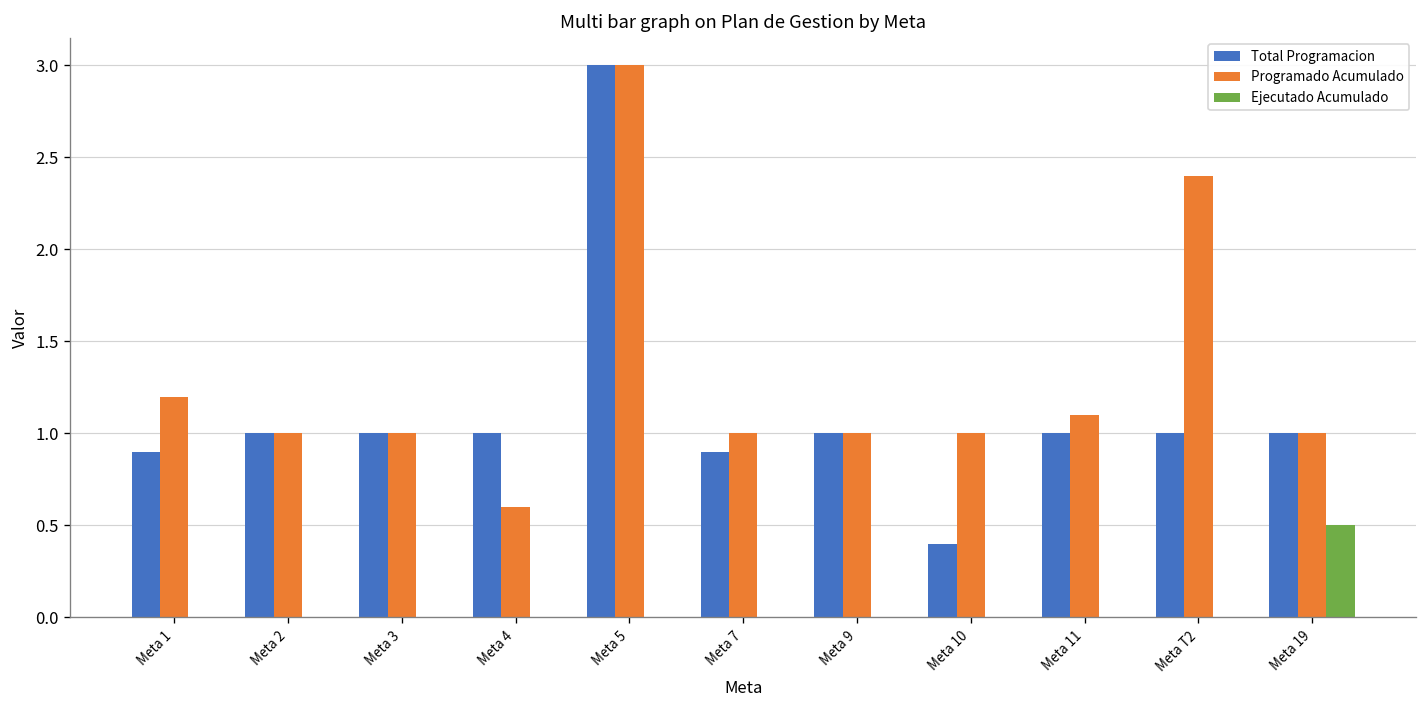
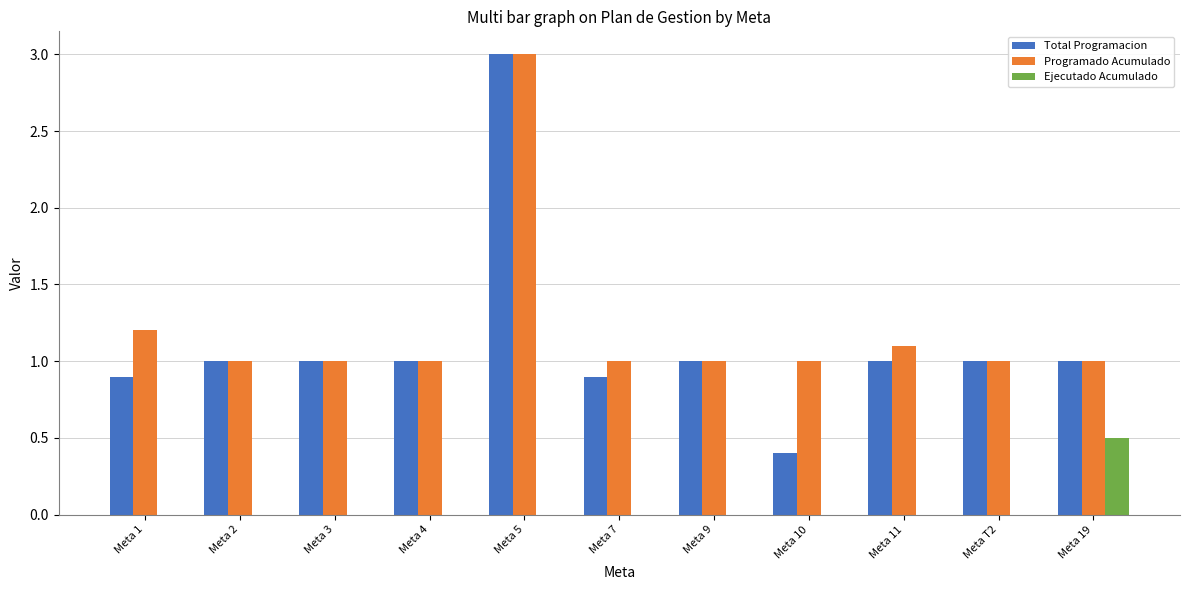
Programado Acumulado, Meta 4: 0.6 -> 1.0
Programado Acumulado, Meta T2: 2.4 -> 1.0
